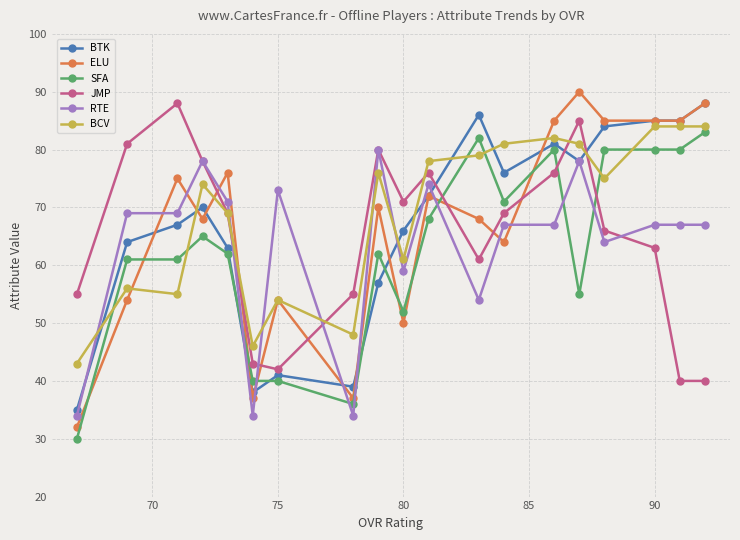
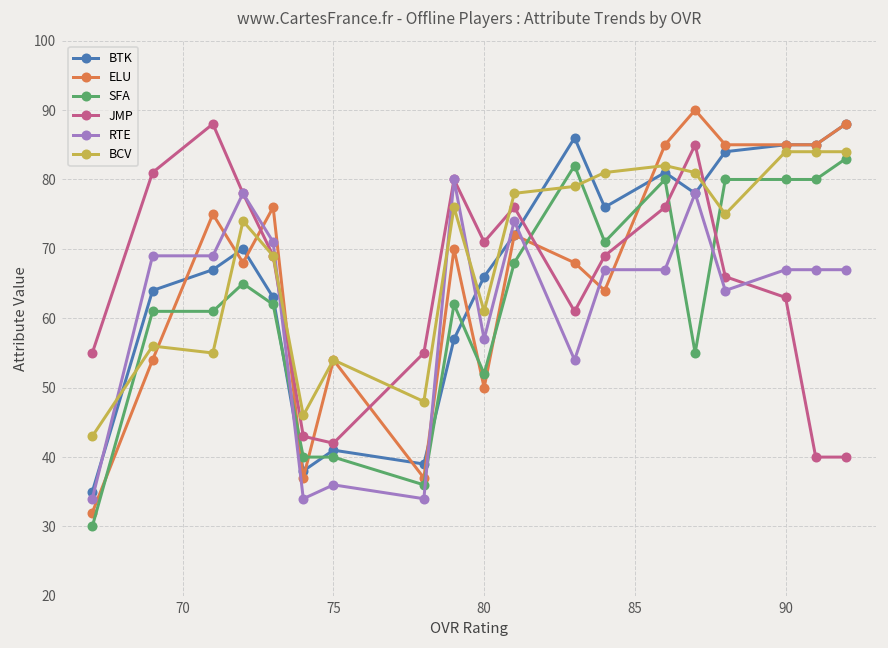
RTE, 75: 73 -> 36
RTE, 80: 59 -> 57
